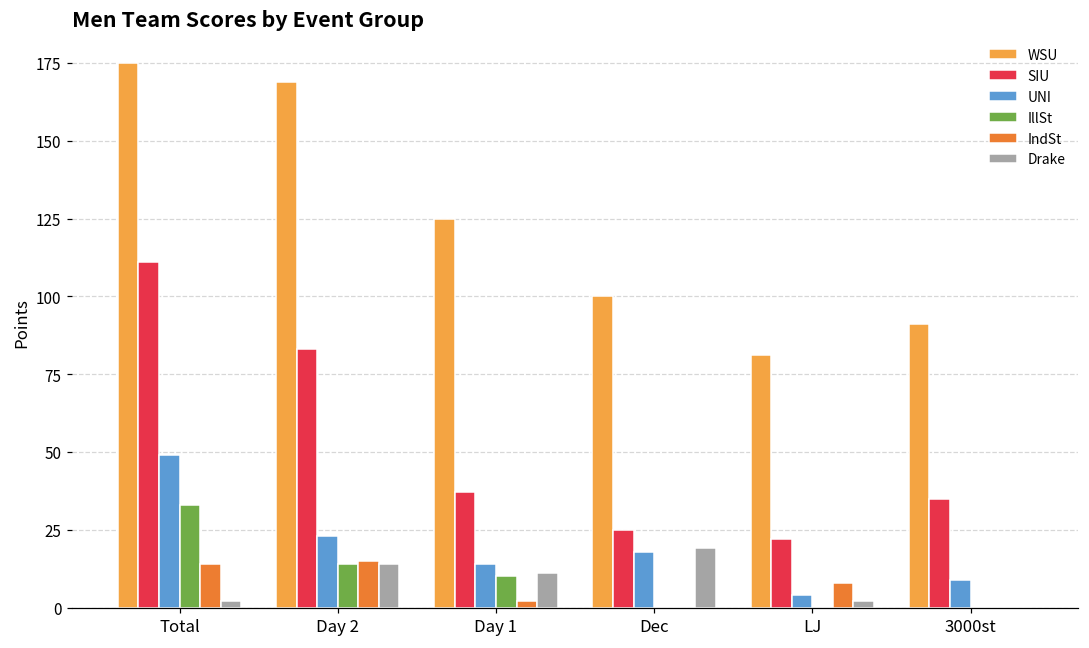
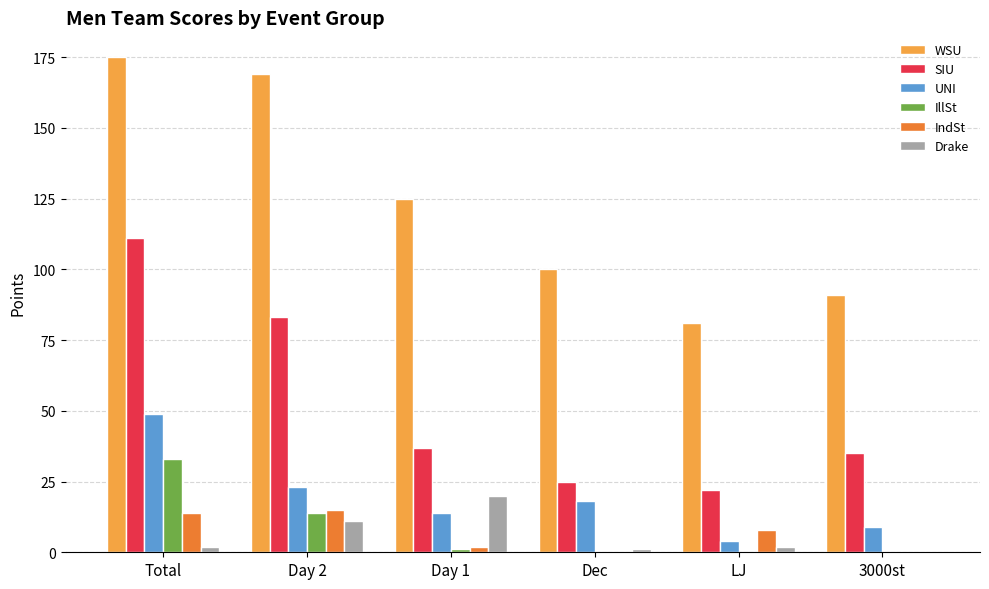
Drake, Day 2: 14 -> 11
IllSt, Day 1: 10 -> 1
Drake, Day 1: 11 -> 20
Drake, Dec: 19 -> 1
